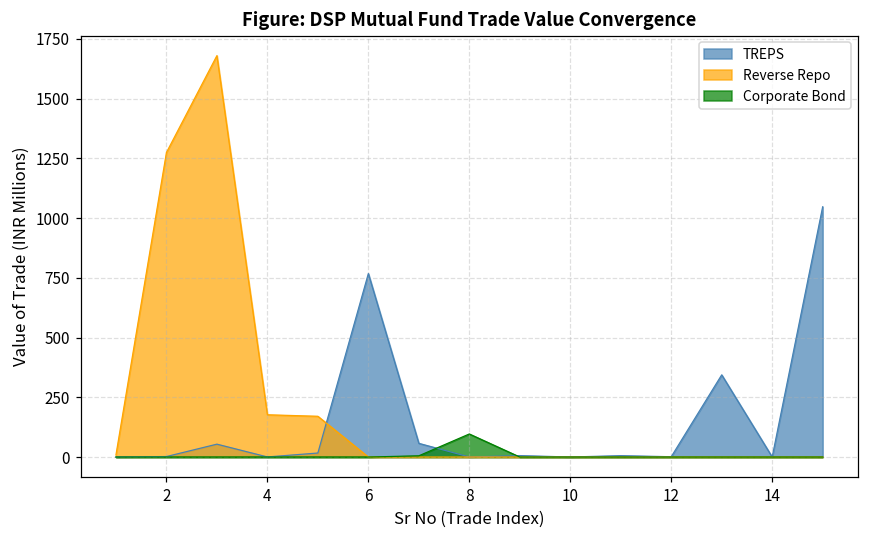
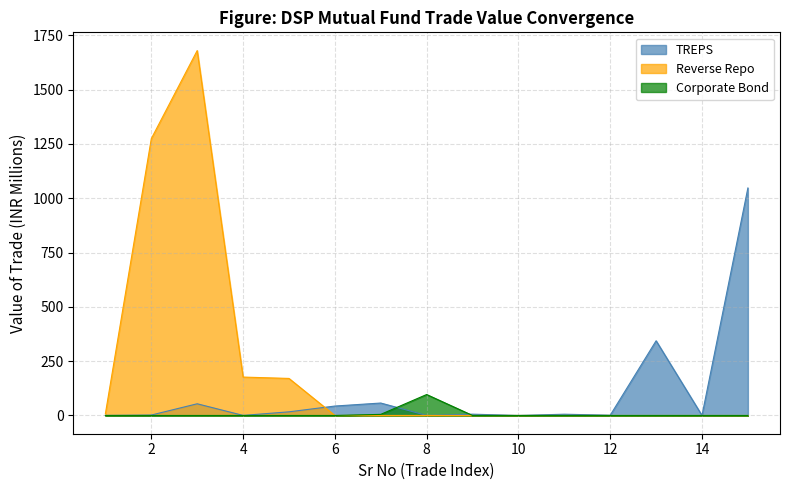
TREPS, 6: 770 -> 40
